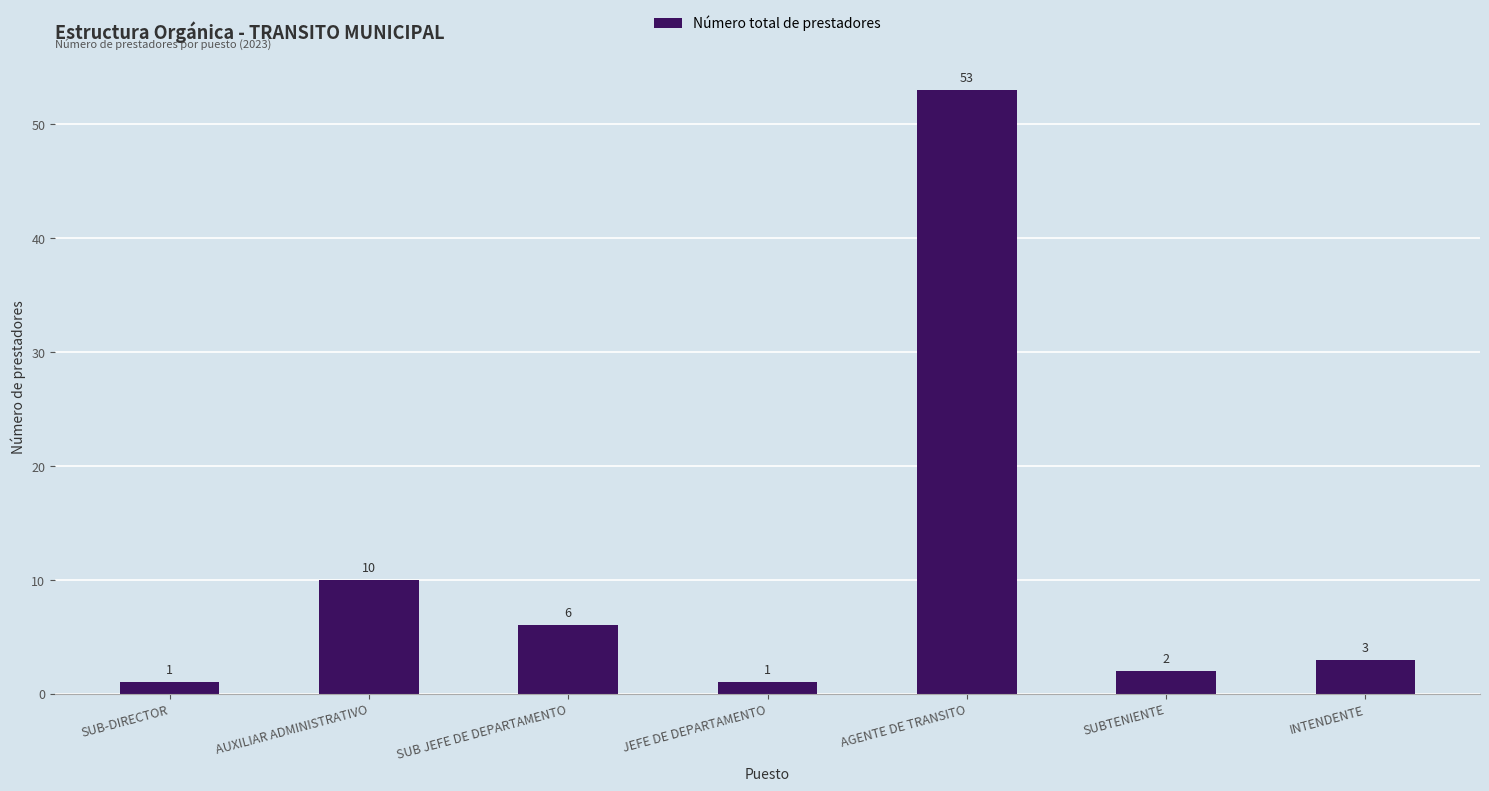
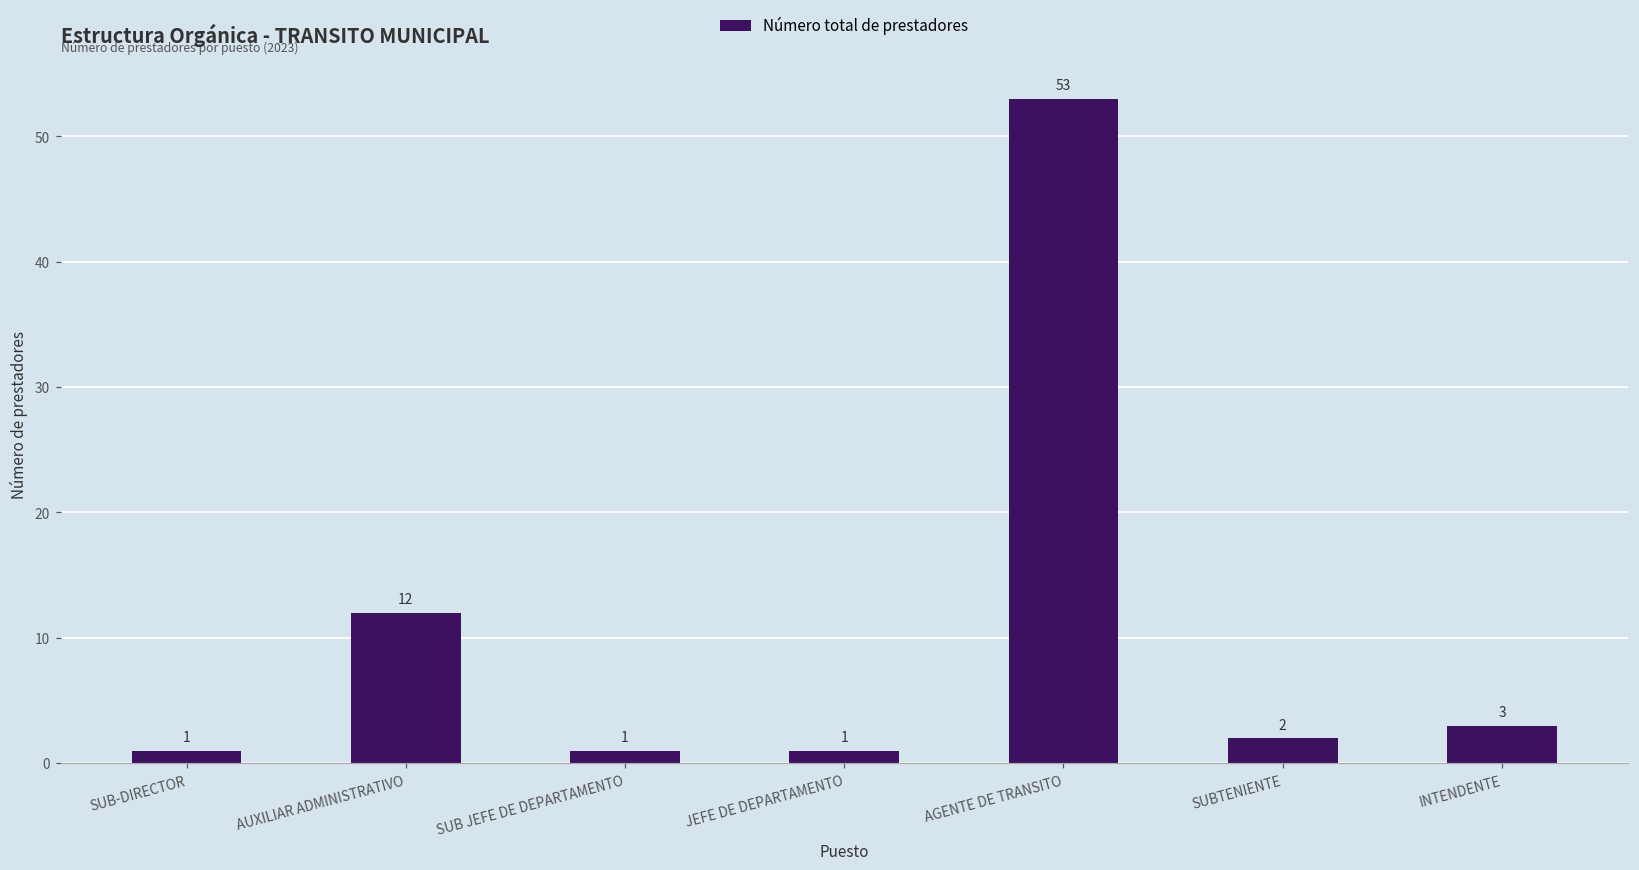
AUXILIAR ADMINISTRATIVO: 10 -> 12
SUB JEFE DE DEPARTAMENTO: 6 -> 1
